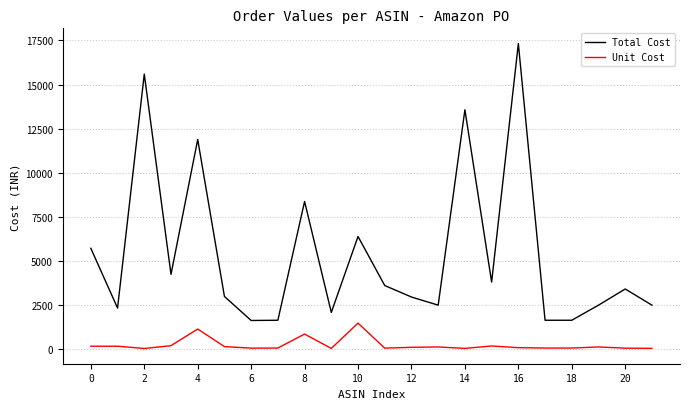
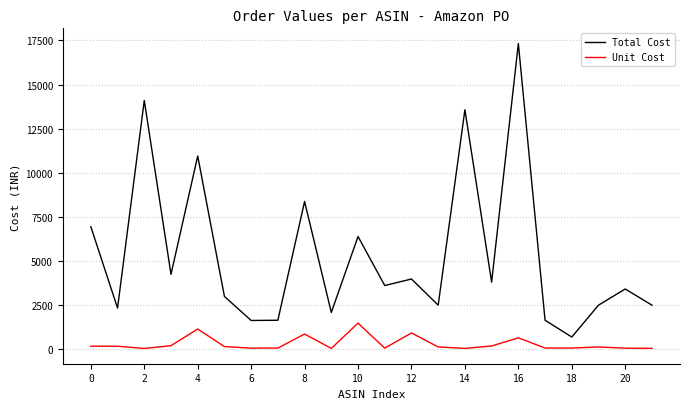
Total Cost, 0: 5700 -> 6900
Total Cost, 2: 15600 -> 14100
Total Cost, 4: 11900 -> 10900
Total Cost, 12: 2900 -> 4000
Unit Cost, 12: 100 -> 900
Unit Cost, 16: 100 -> 600
Total Cost, 18: 1600 -> 700
